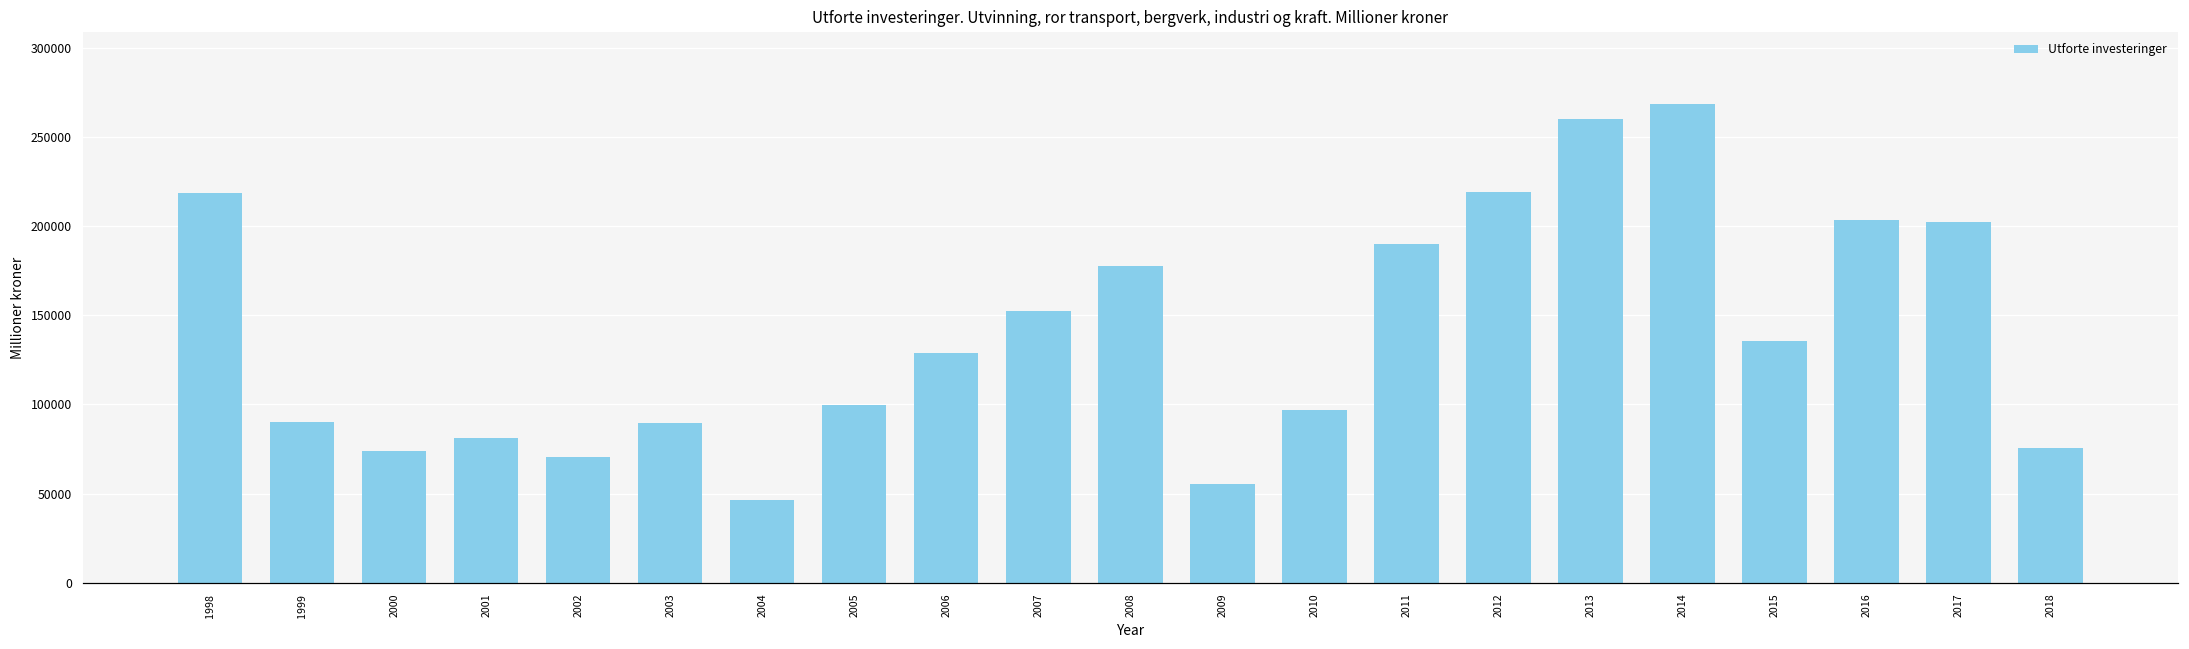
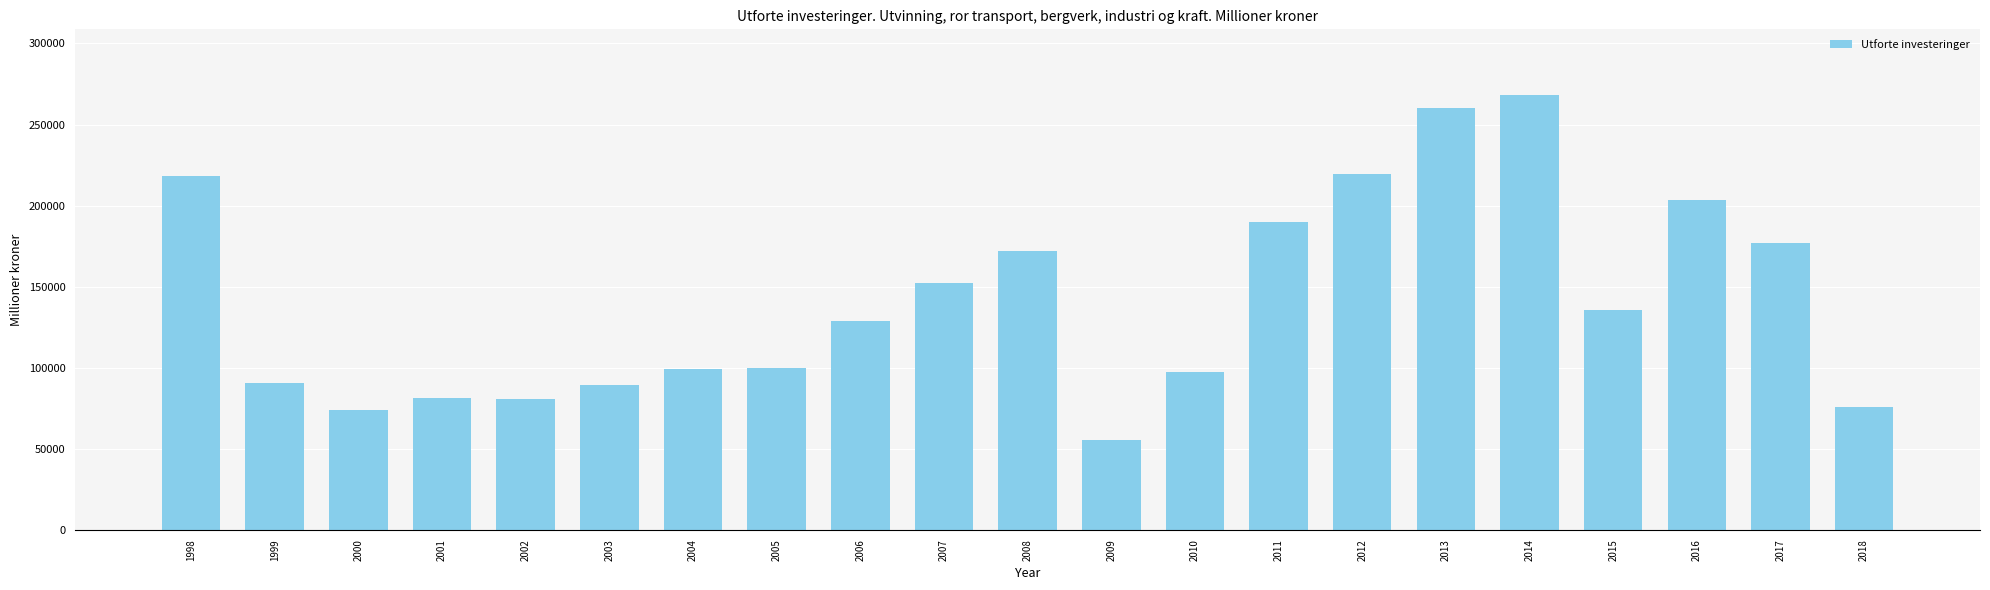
2002: 71000 -> 81000
2004: 47000 -> 99000
2008: 178000 -> 172000
2017: 202000 -> 177000
